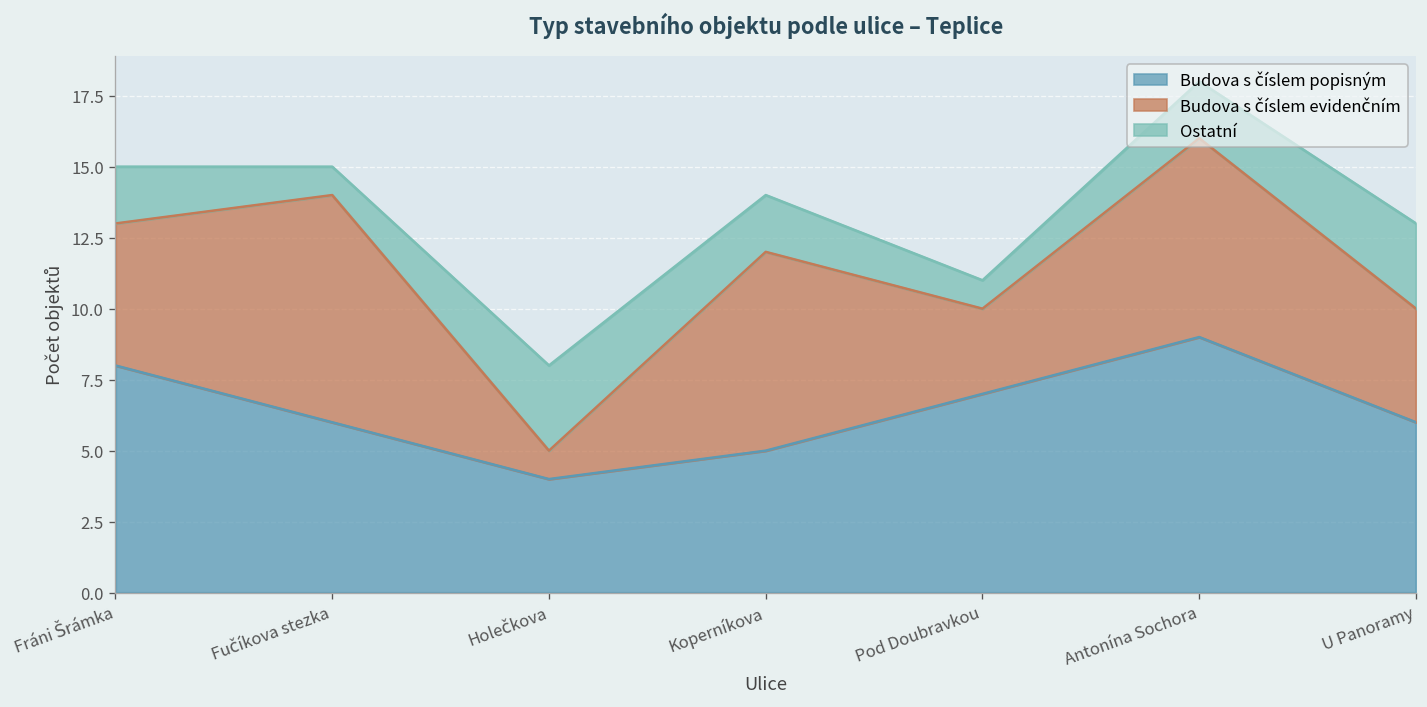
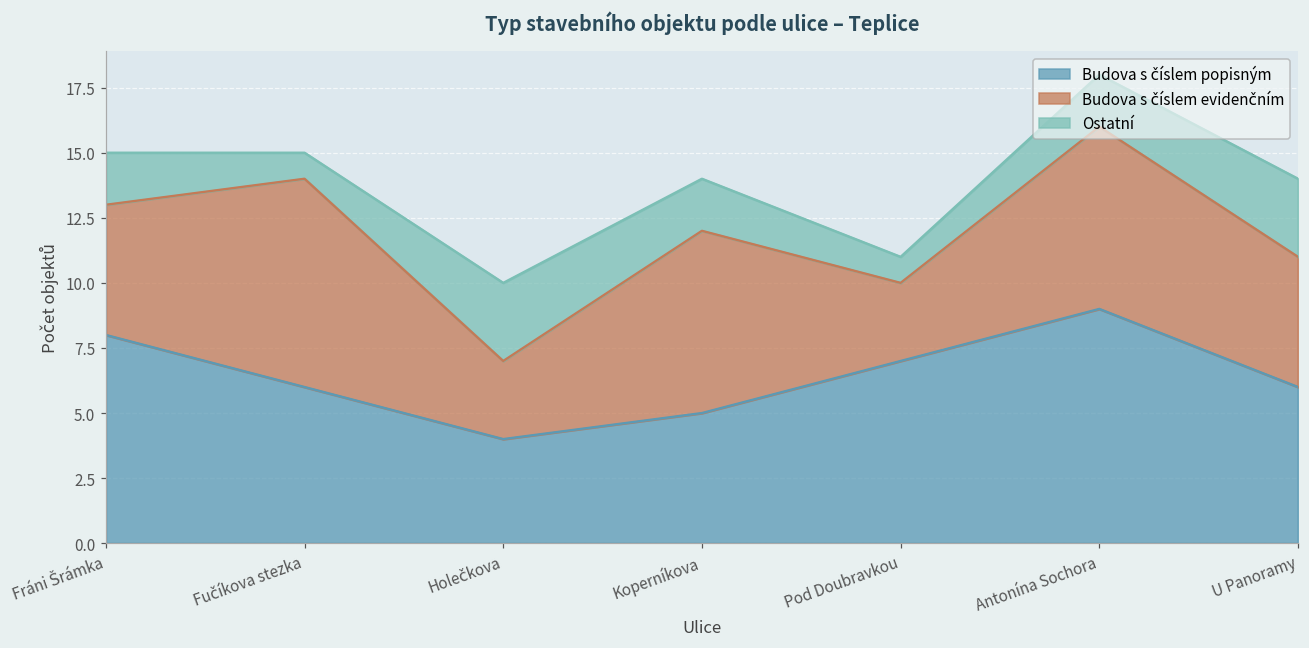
Budova s číslem evidenčním, Holečkova: 1 -> 3
Budova s číslem evidenčním, U Panoramy: 4 -> 5
